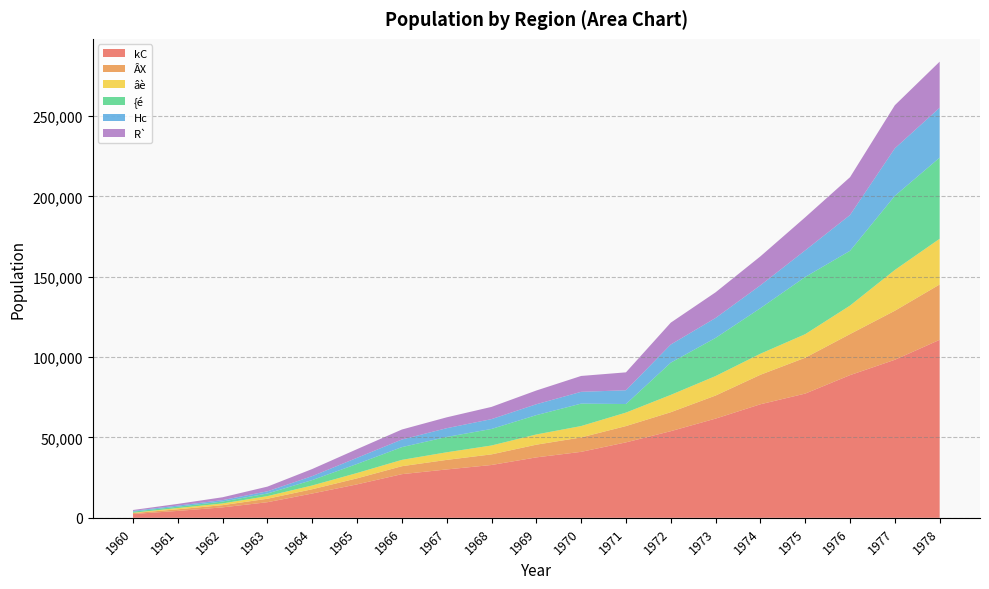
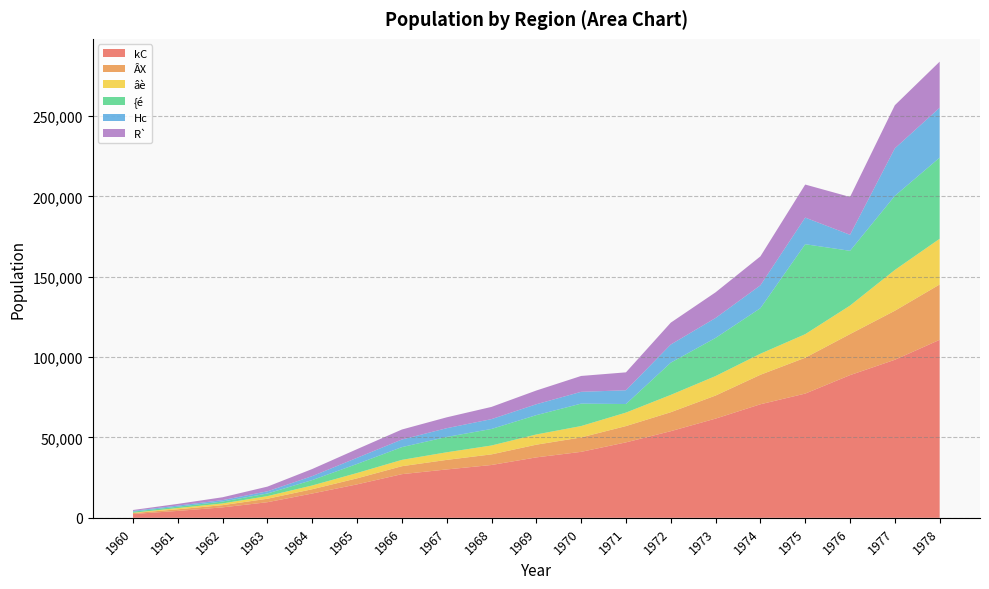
{é, 1975: 36,000 -> 56,000
Hc, 1976: 22,000 -> 10,000
